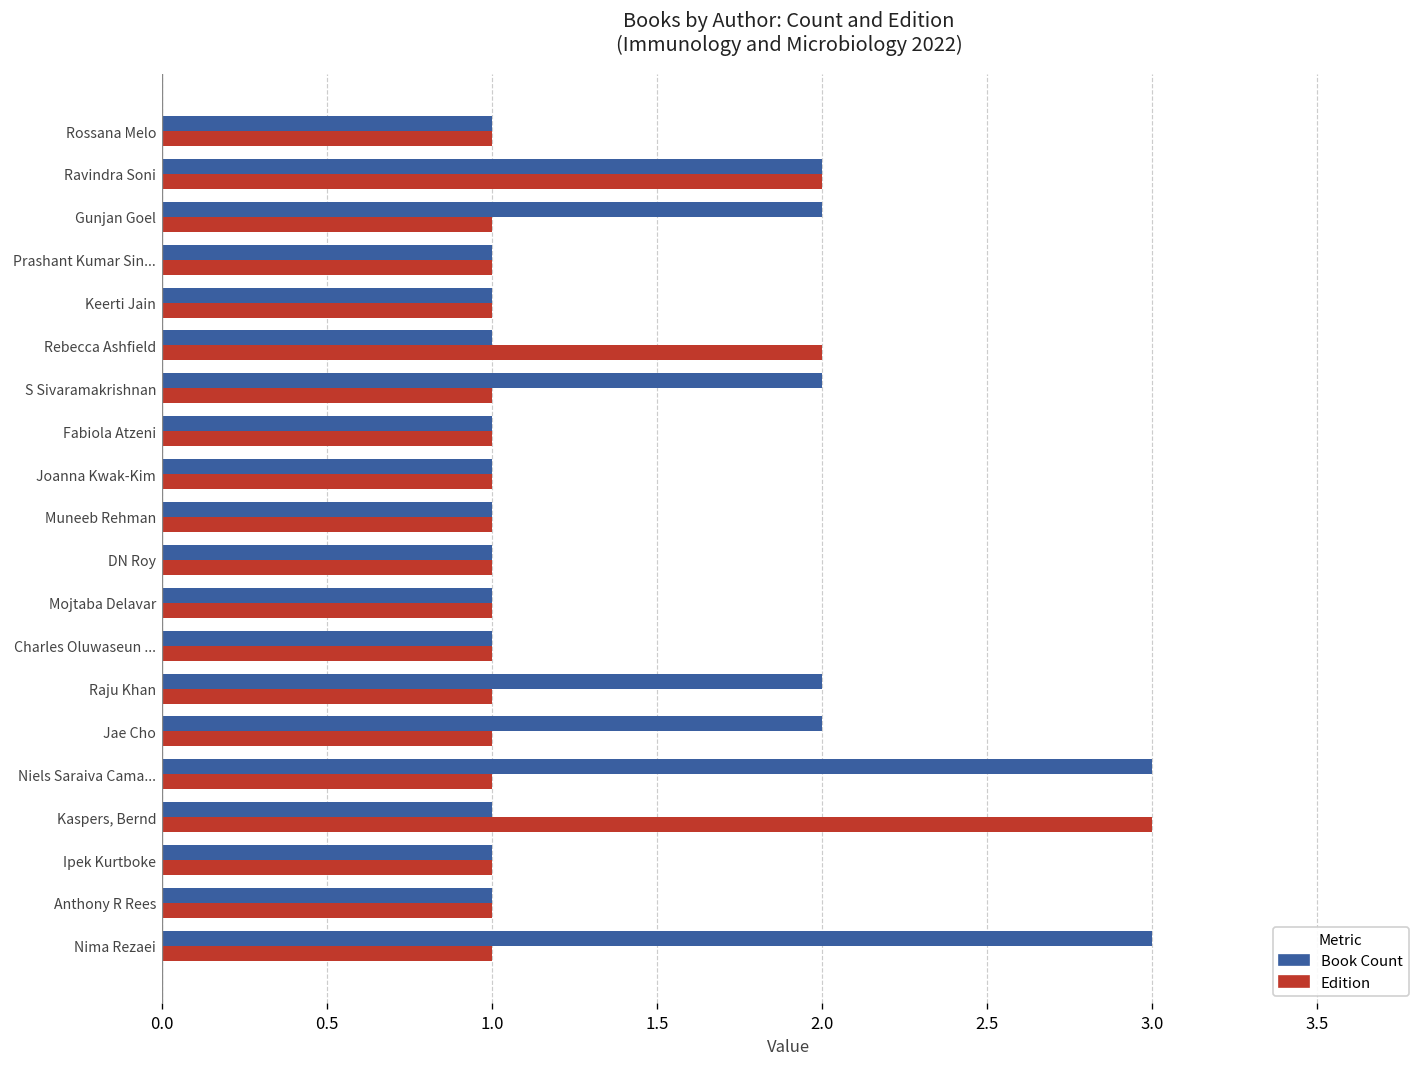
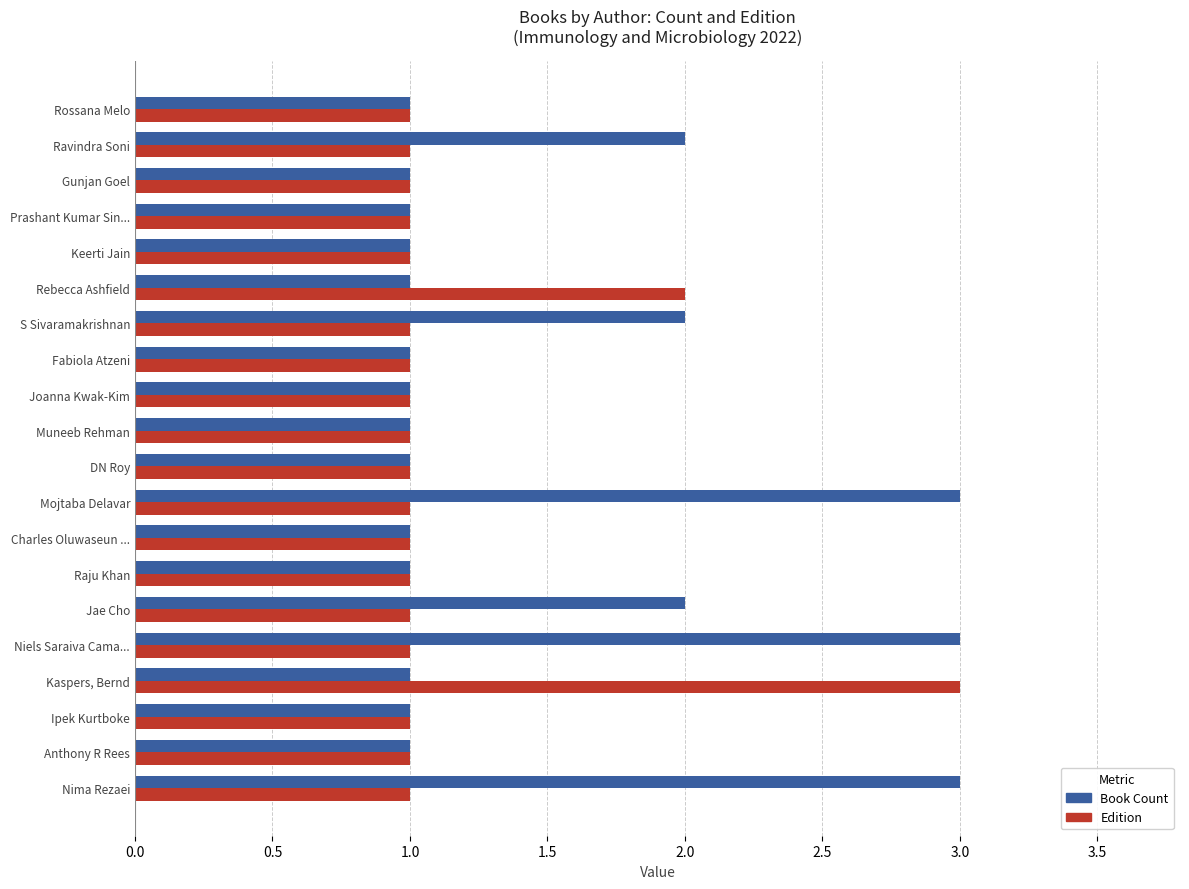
Edition, Ravindra Soni: 2 -> 1
Book Count, Gunjan Goel: 2 -> 1
Book Count, Mojtaba Delavar: 1 -> 3
Book Count, Raju Khan: 2 -> 1
